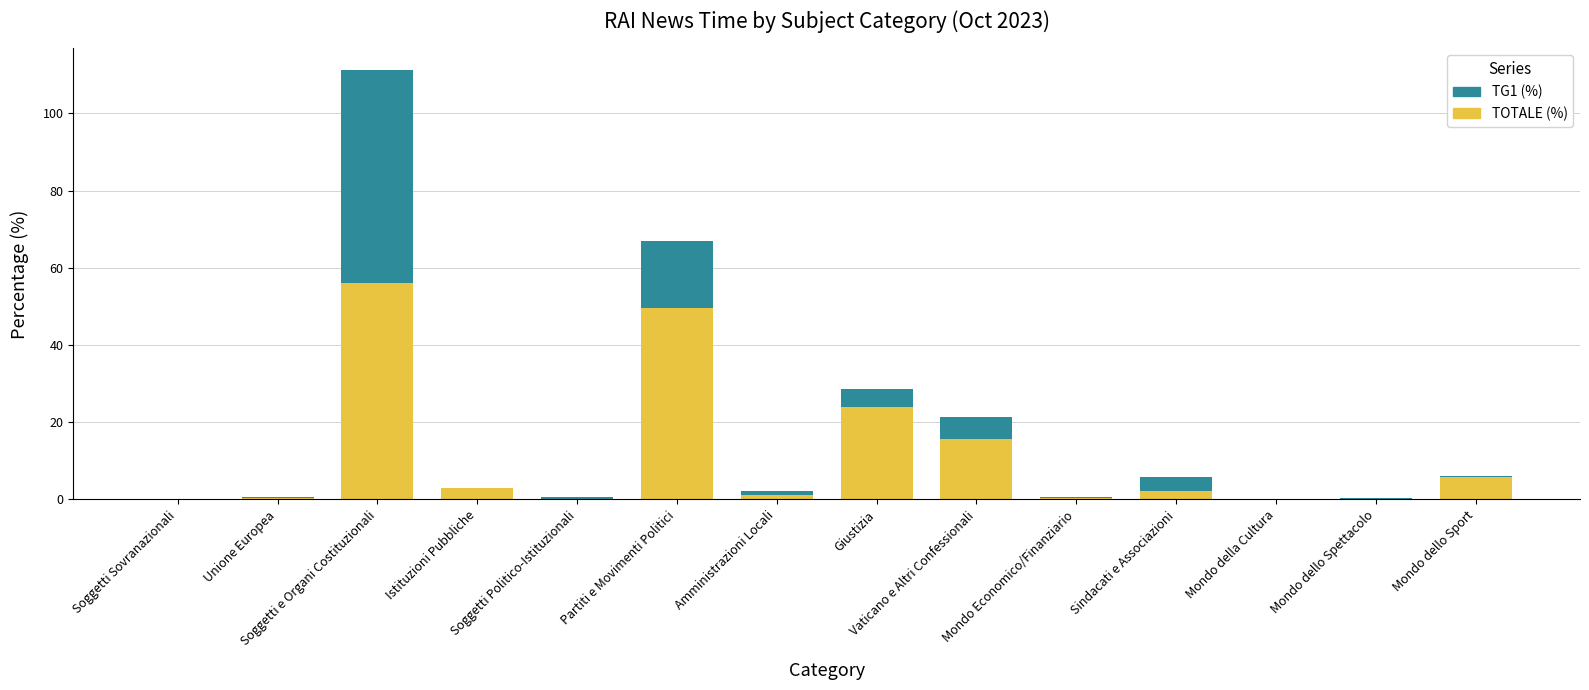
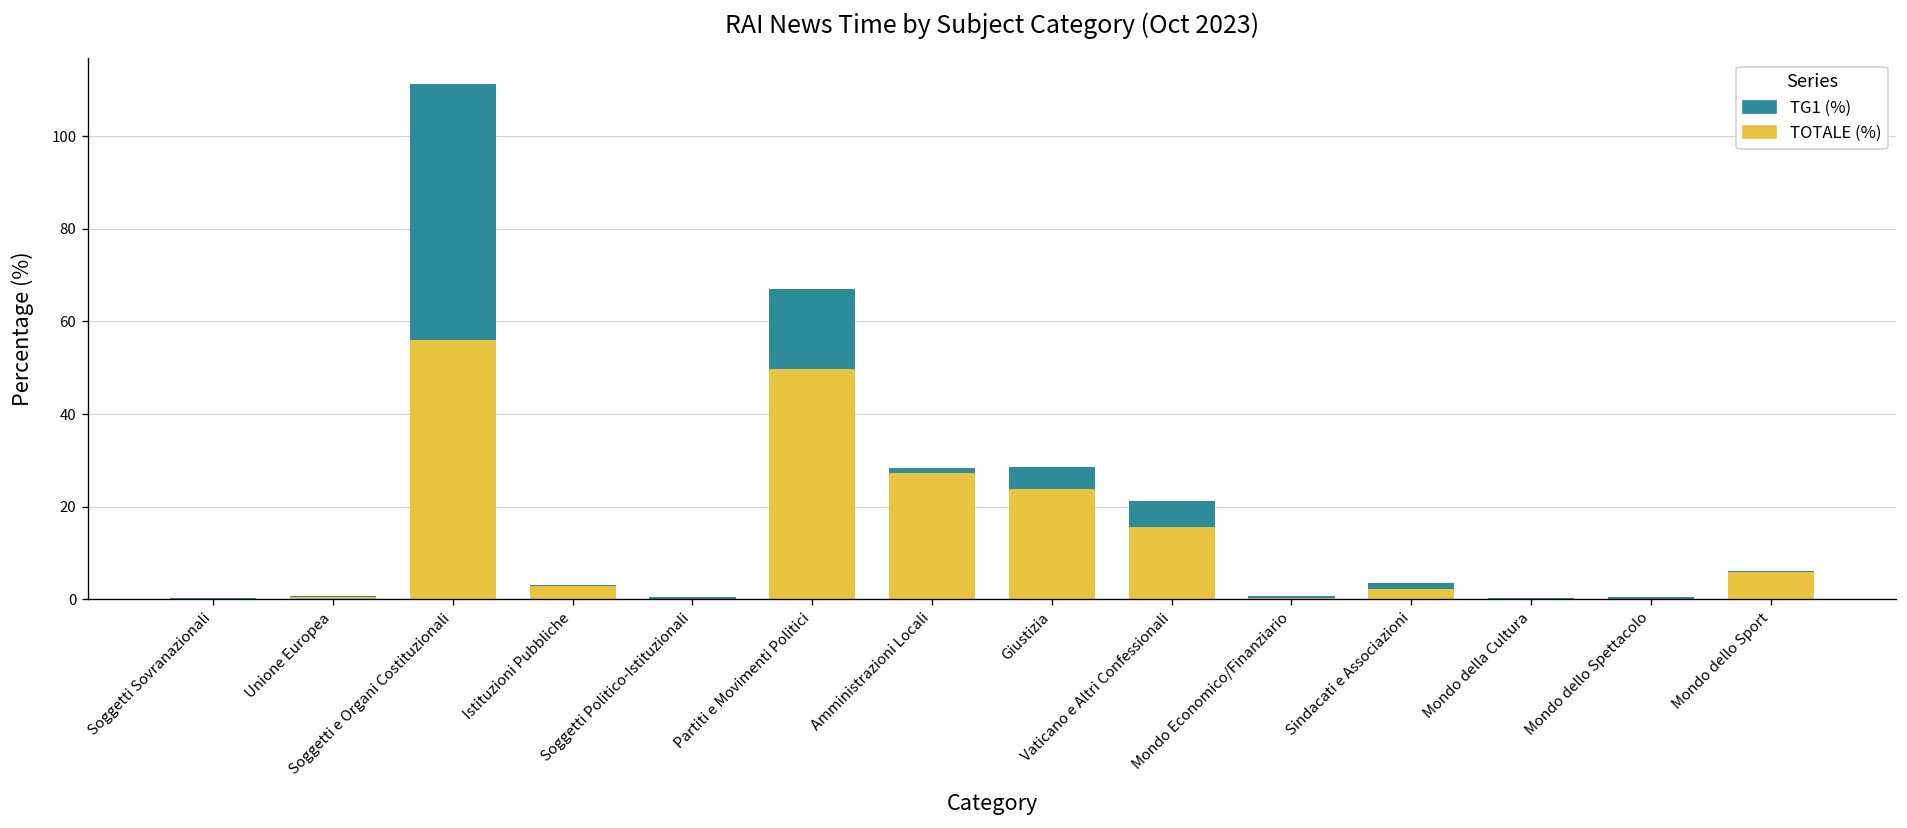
TOTALE (%), Amministrazioni Locali: 1 -> 27
TG1 (%), Sindacati e Associazioni: 3 -> 1
